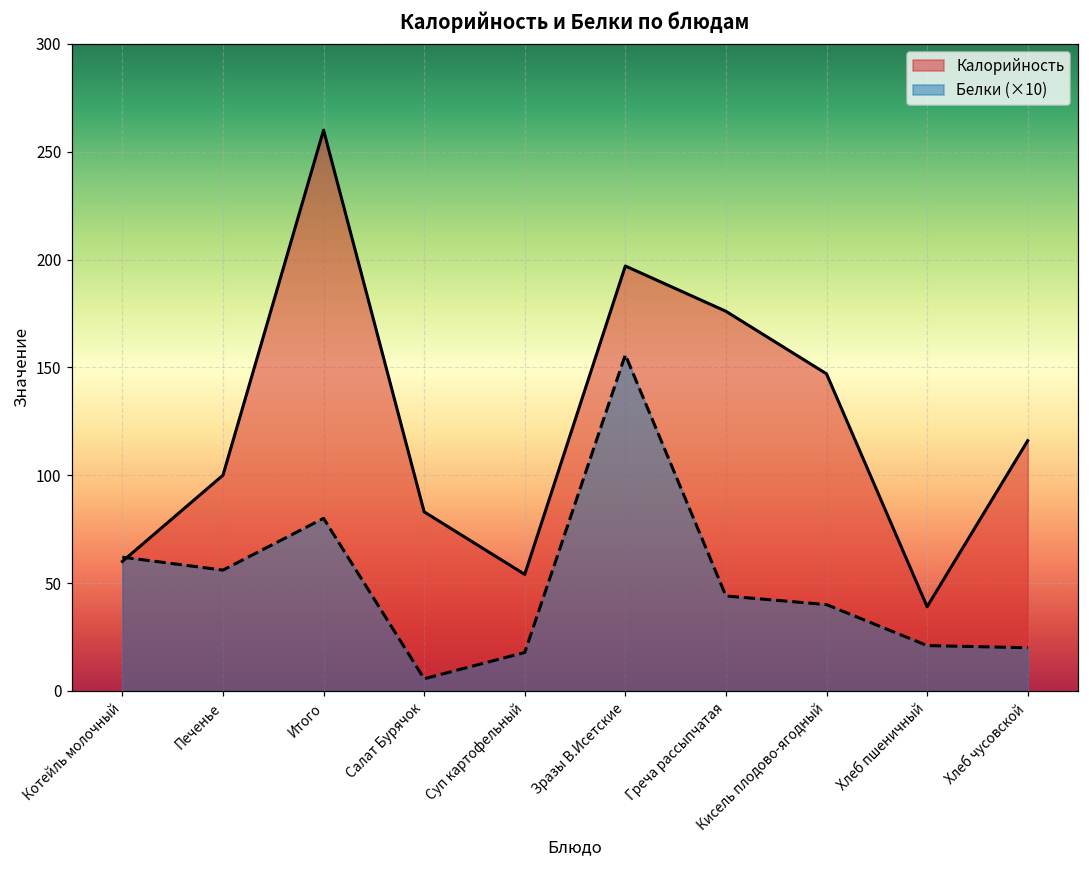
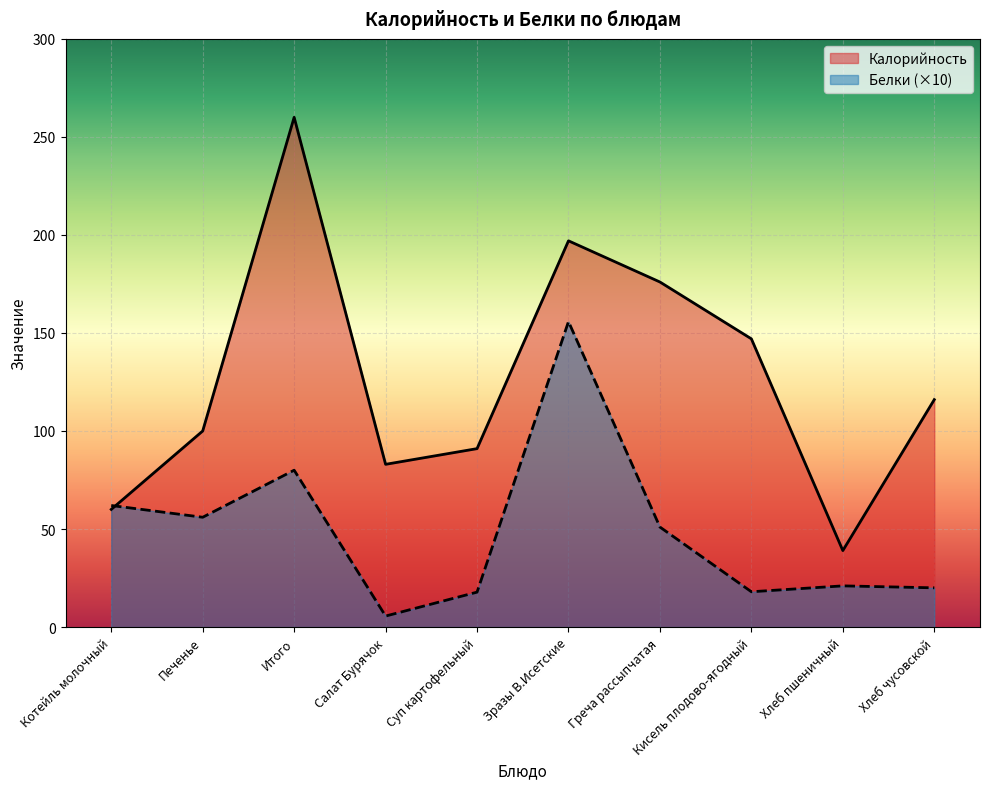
Калорийность, Суп картофельный: 54 -> 91
Белки (×10), Греча рассыпчатая: 44 -> 51
Белки (×10), Кисель плодово-ягодный: 40 -> 18
